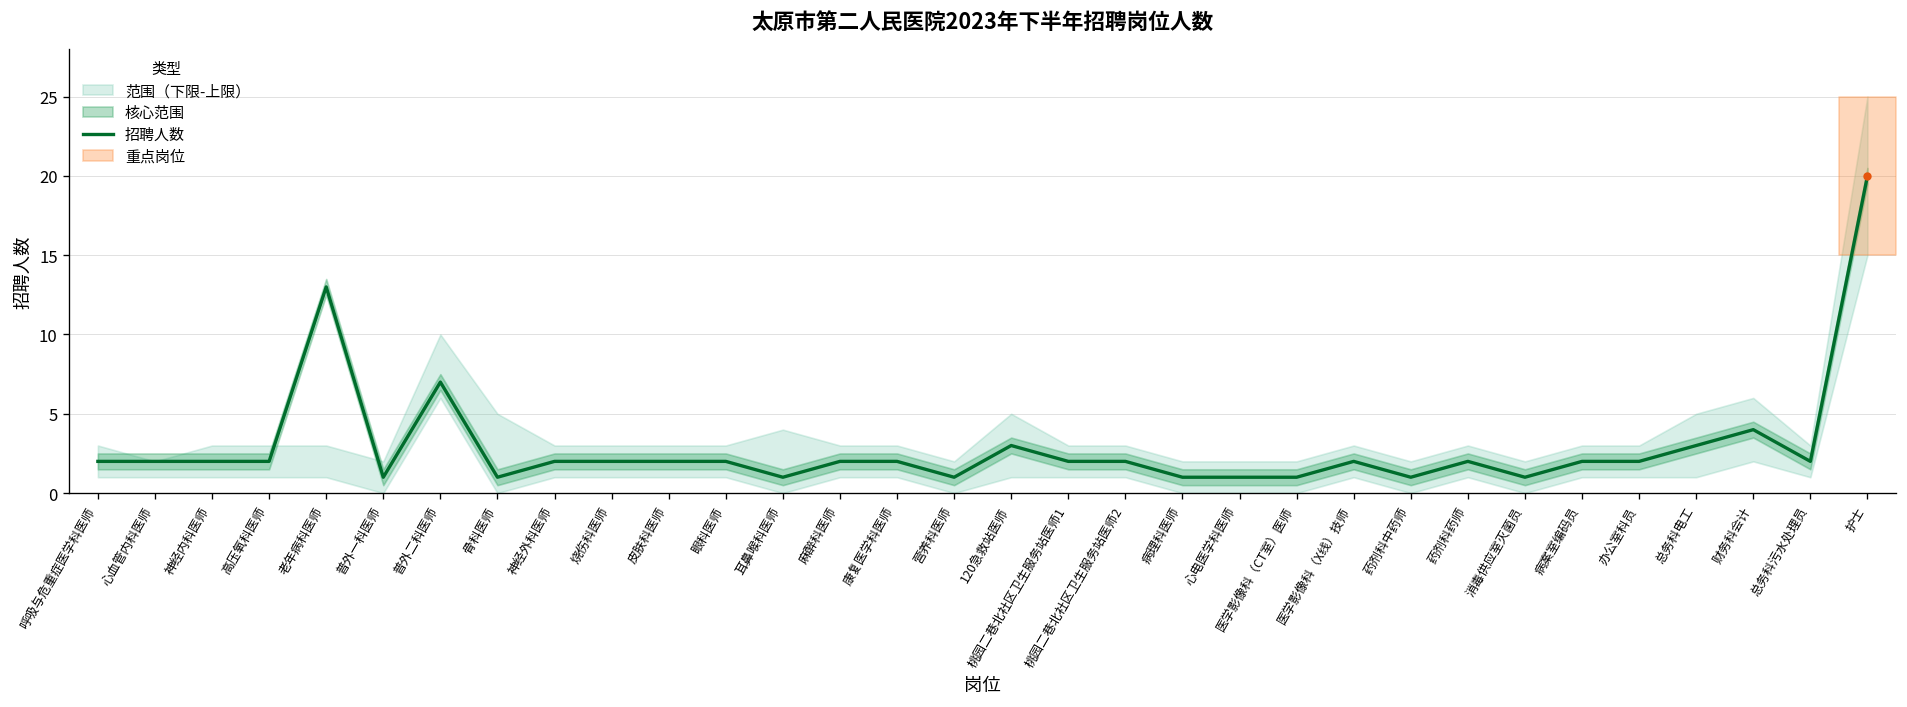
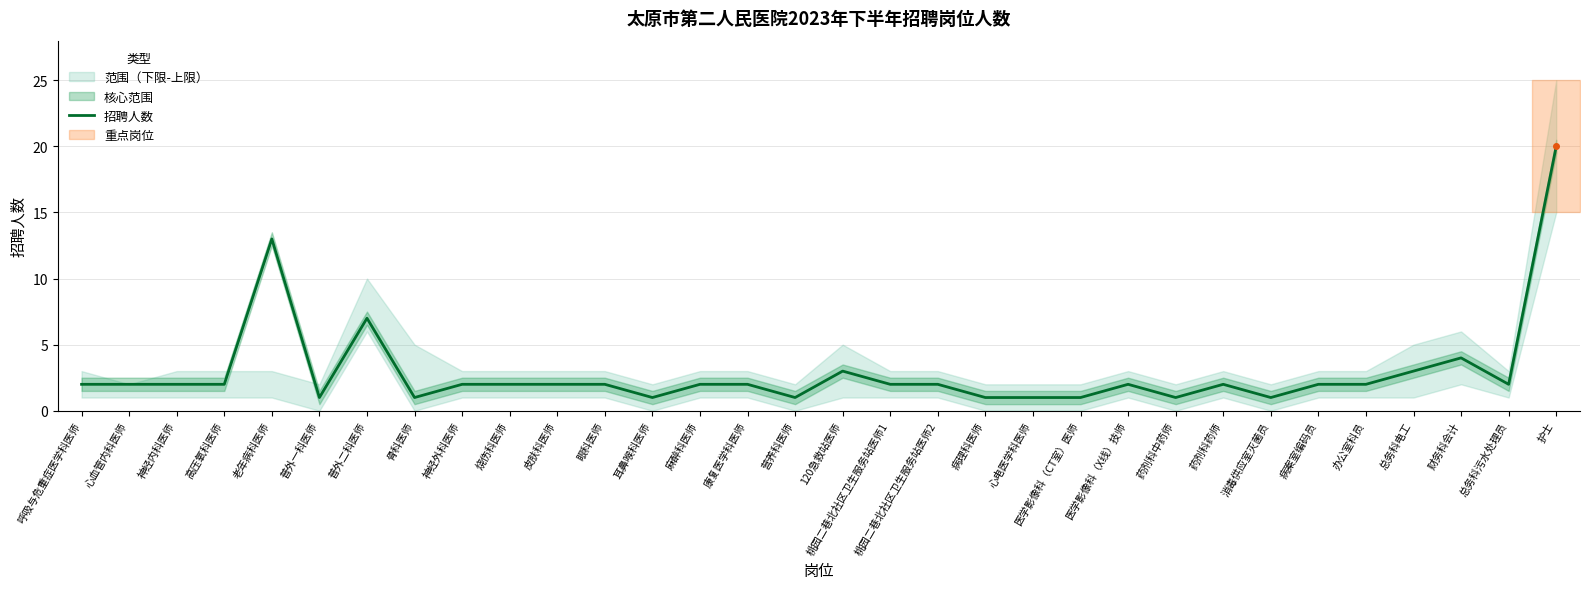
范围（下限-上限）, 耳鼻喉科医师: 4 -> 2
